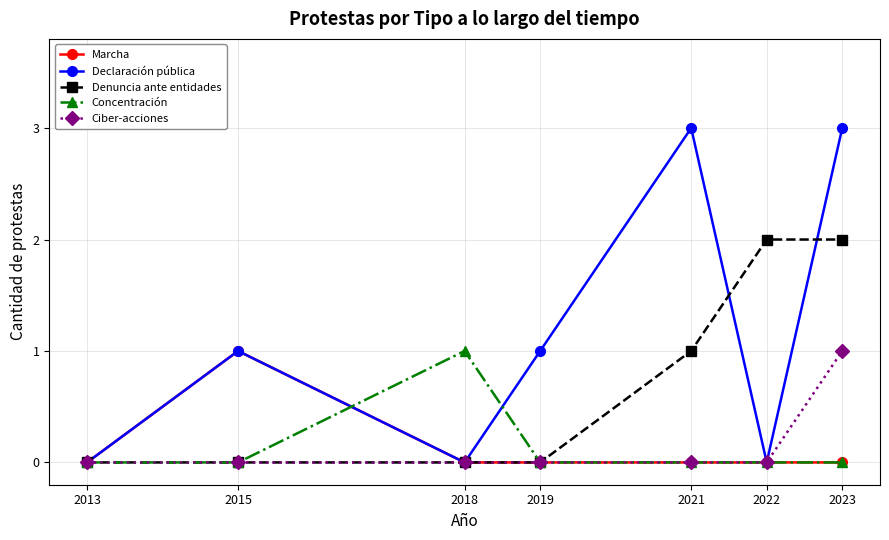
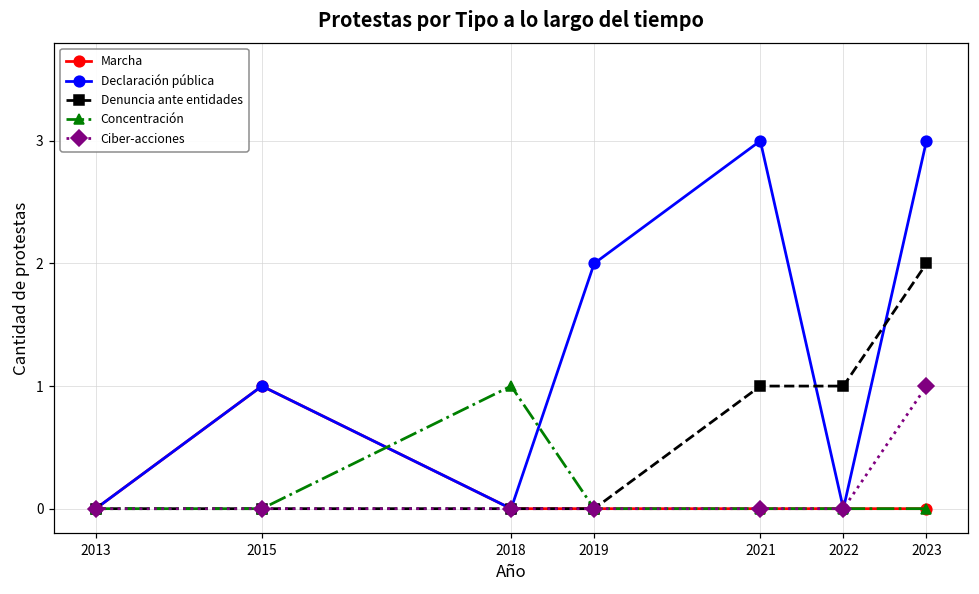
Declaración pública, 2019: 1 -> 2
Denuncia ante entidades, 2022: 2 -> 1
